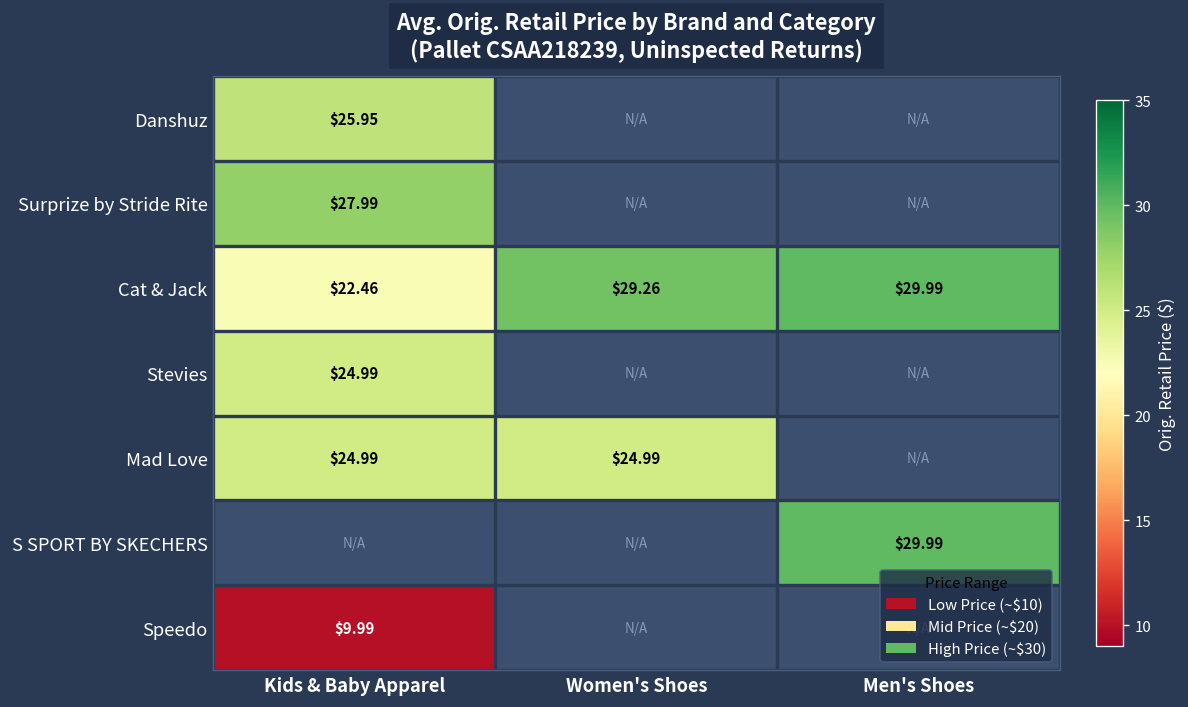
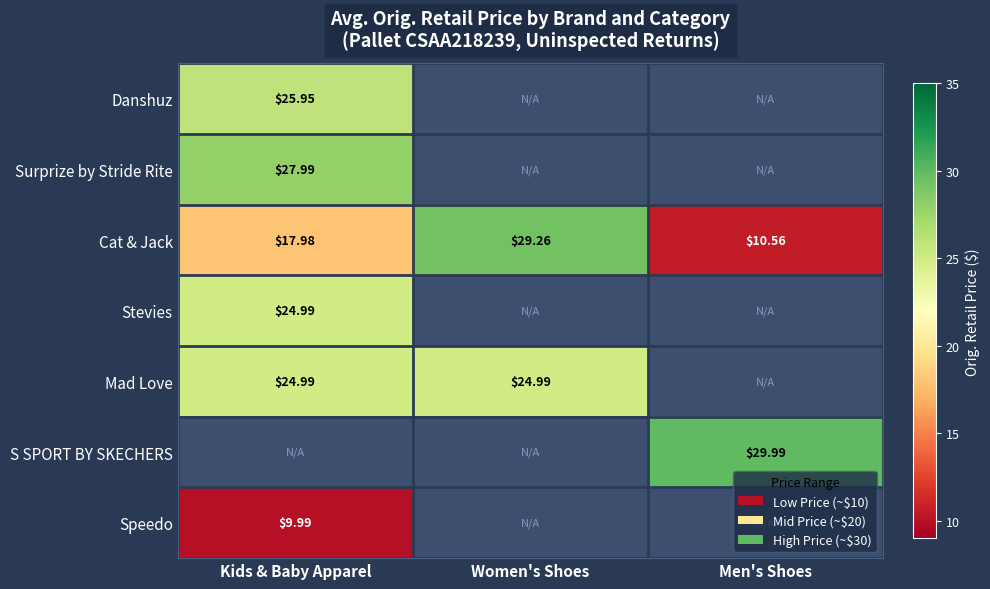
Cat & Jack, Kids & Baby Apparel: $22.46 -> $17.98
Cat & Jack, Men's Shoes: $29.99 -> $10.56
